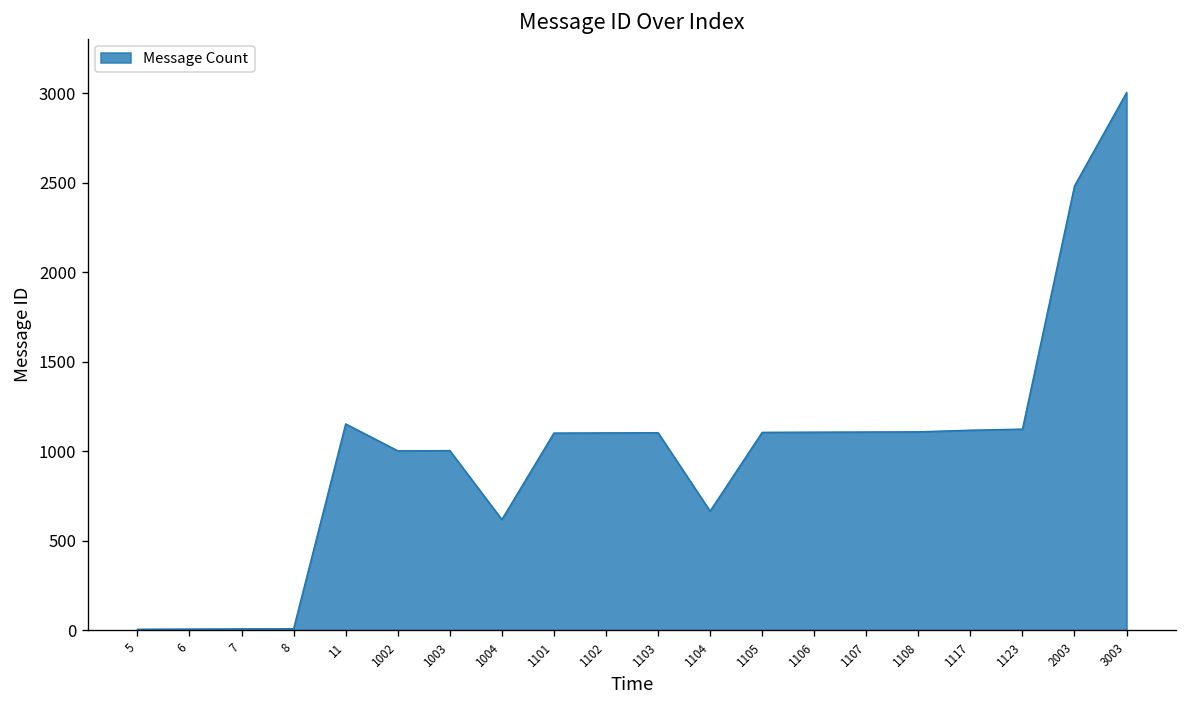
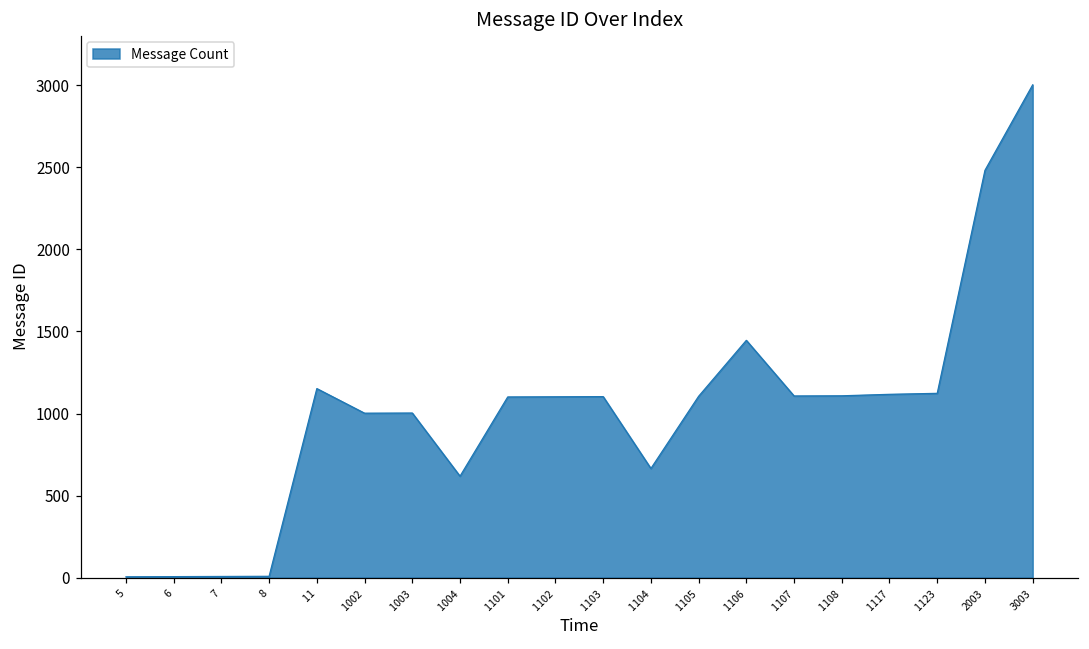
1106: 1110 -> 1450
